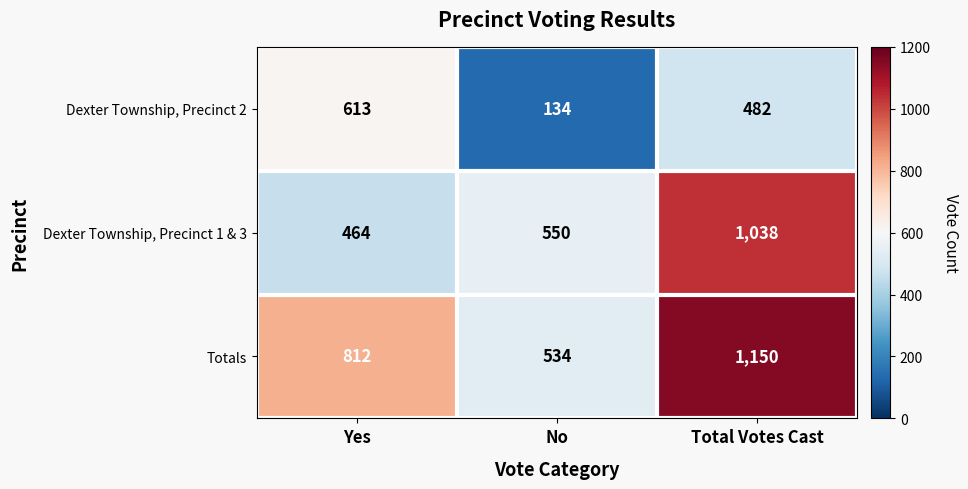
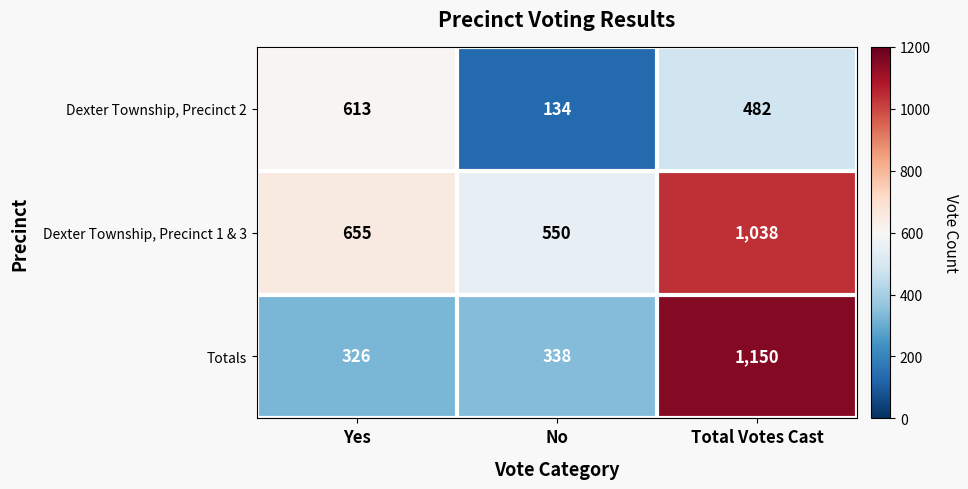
Dexter Township, Precinct 1 & 3, Yes: 464 -> 655
Totals, Yes: 812 -> 326
Totals, No: 534 -> 338
